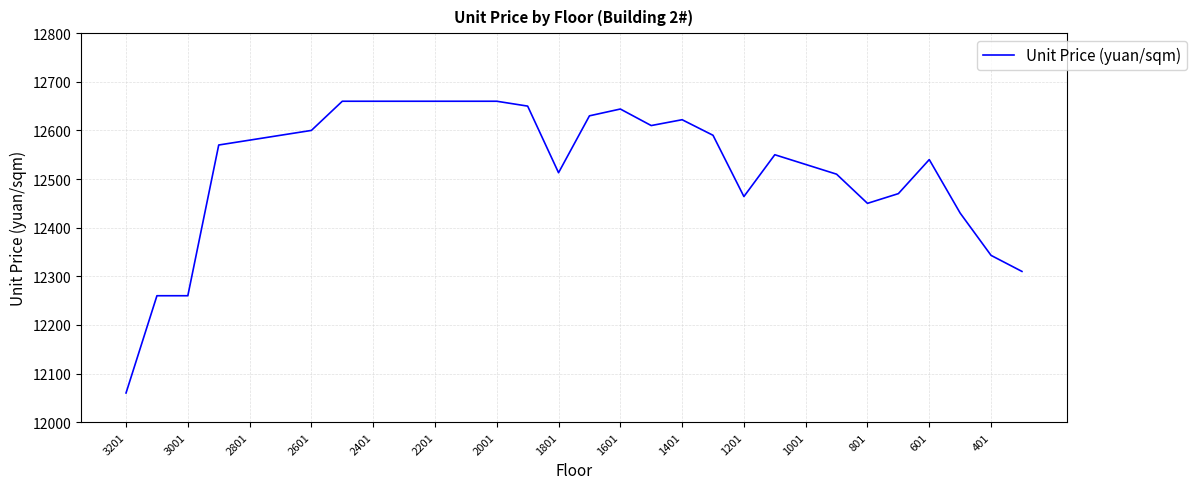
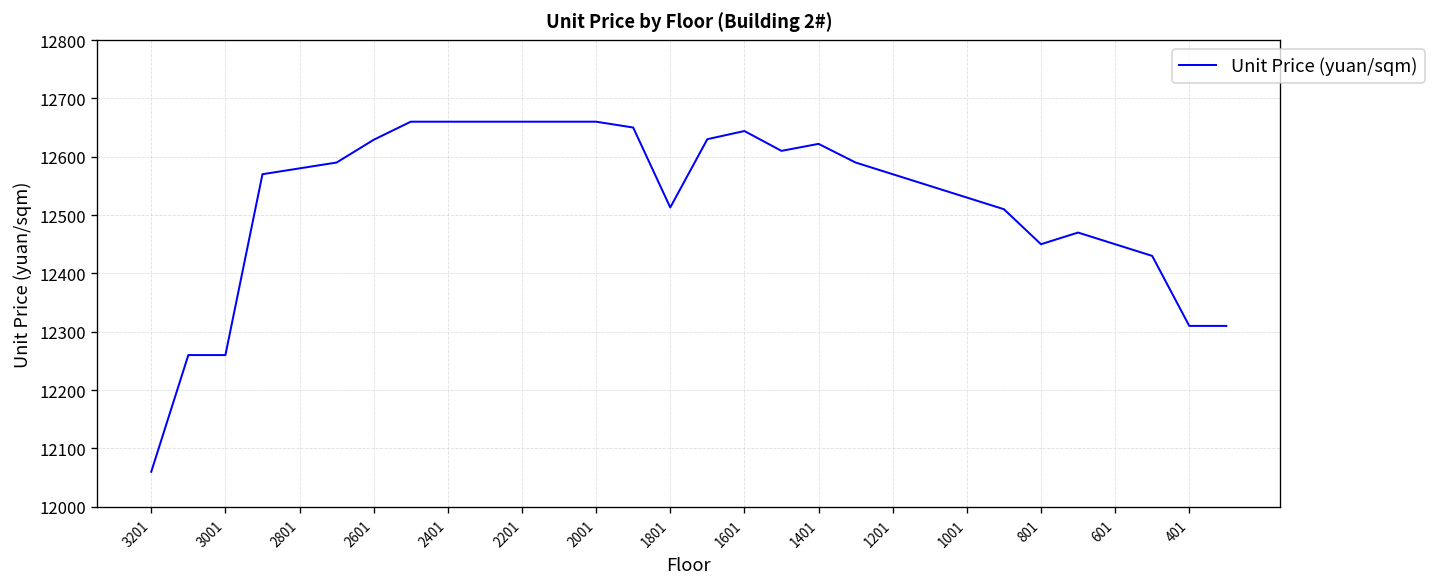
2601: 12600 -> 12630
1201: 12460 -> 12570
601: 12540 -> 12450
401: 12340 -> 12310
